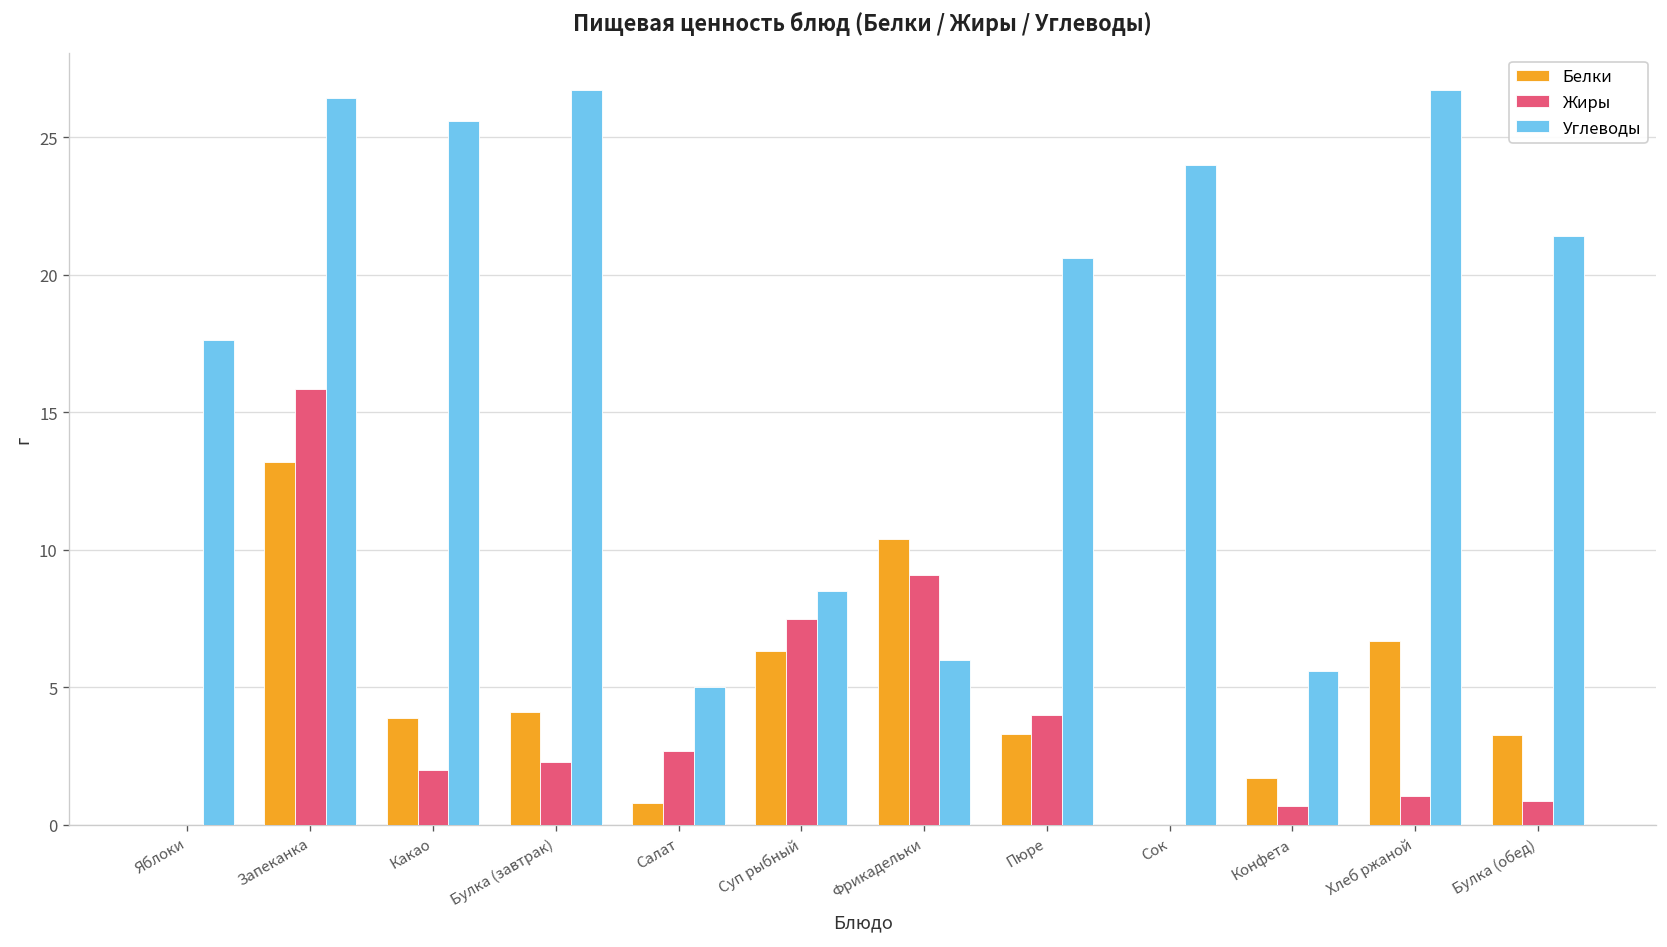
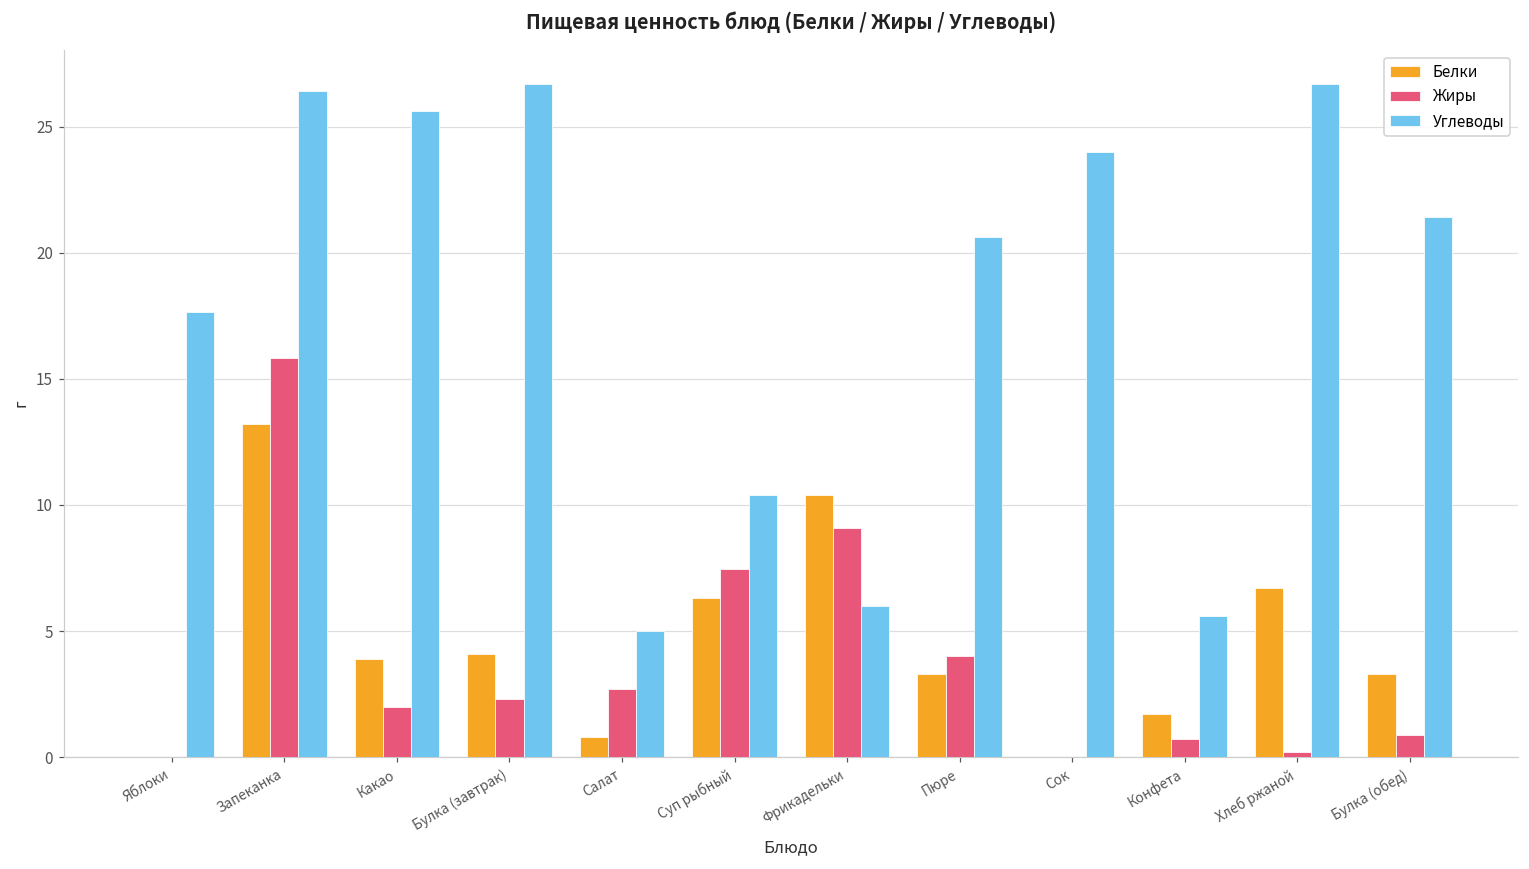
Углеводы, Суп рыбный: 8.5 -> 10.4
Жиры, Хлеб ржаной: 1.1 -> 0.2
